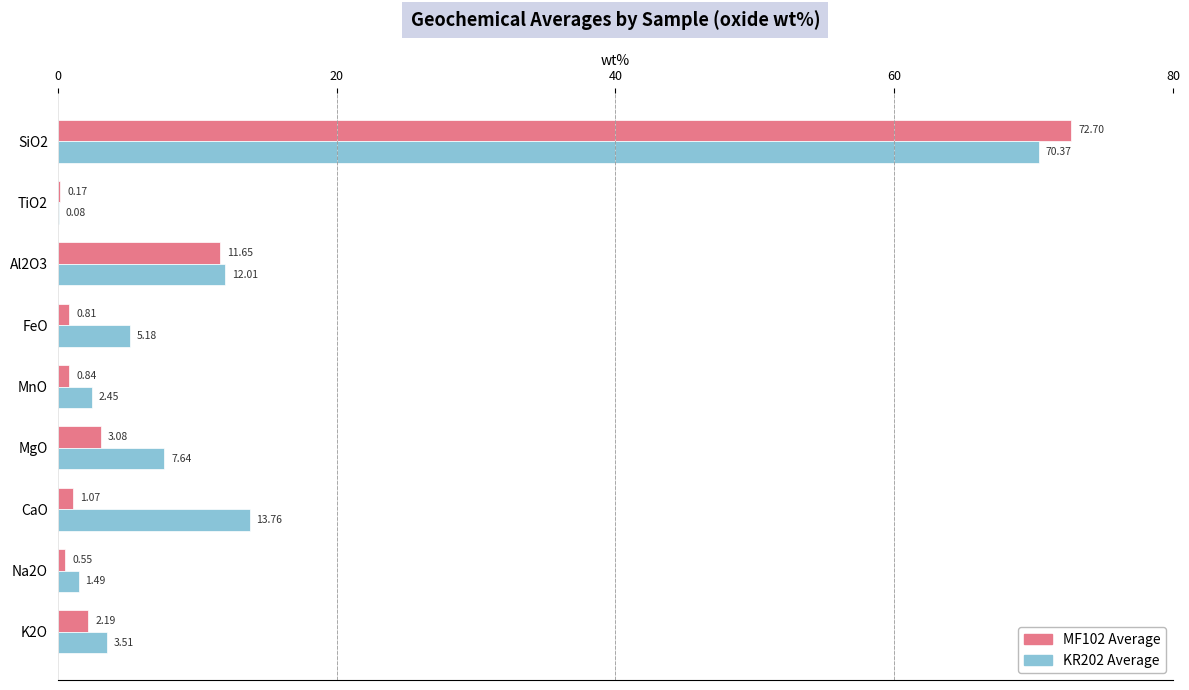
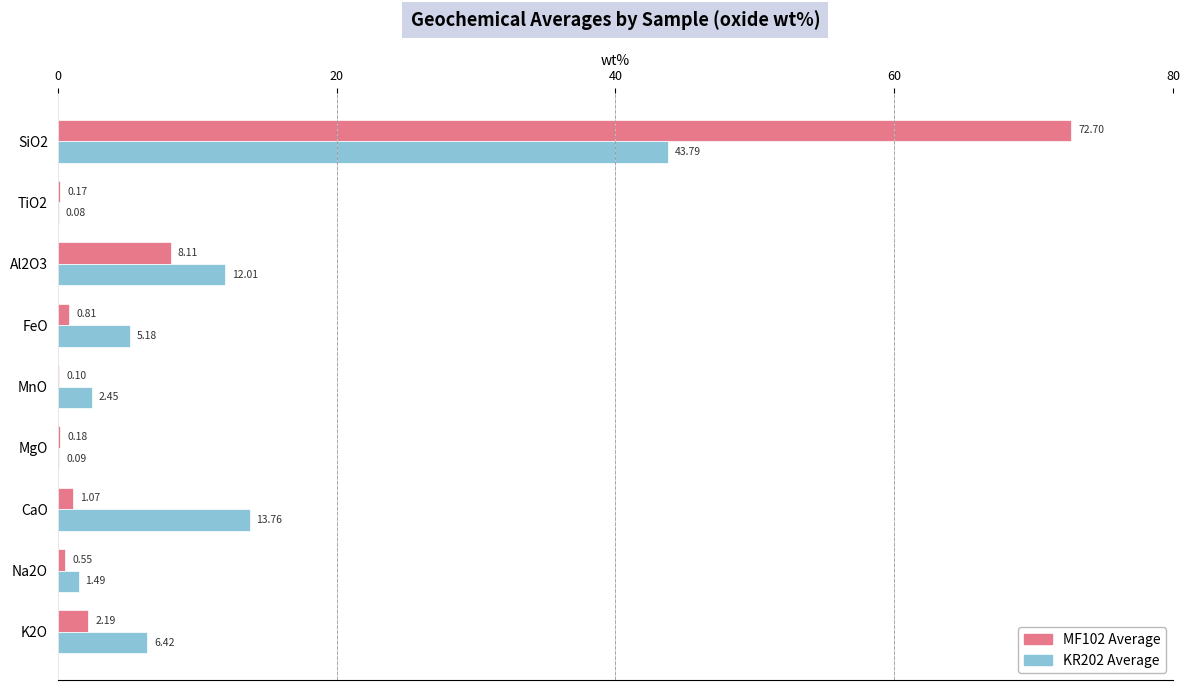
KR202 Average, SiO2: 70.37 -> 43.79
MF102 Average, Al2O3: 11.65 -> 8.11
MF102 Average, MnO: 0.84 -> 0.10
MF102 Average, MgO: 3.08 -> 0.18
KR202 Average, MgO: 7.64 -> 0.09
KR202 Average, K2O: 3.51 -> 6.42
